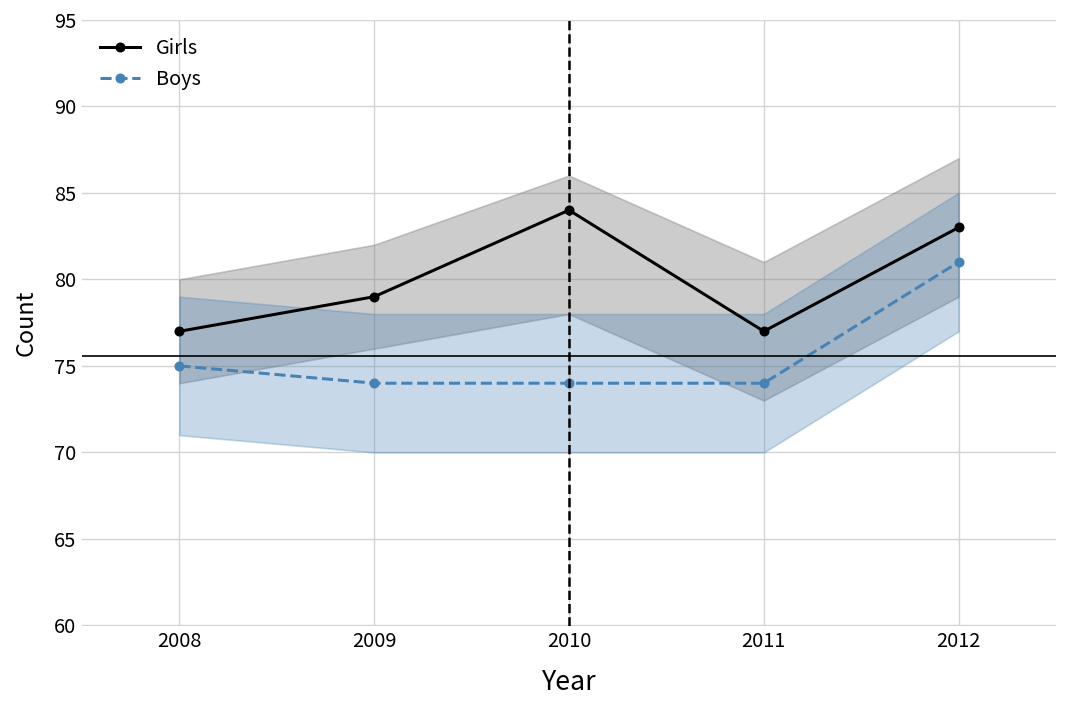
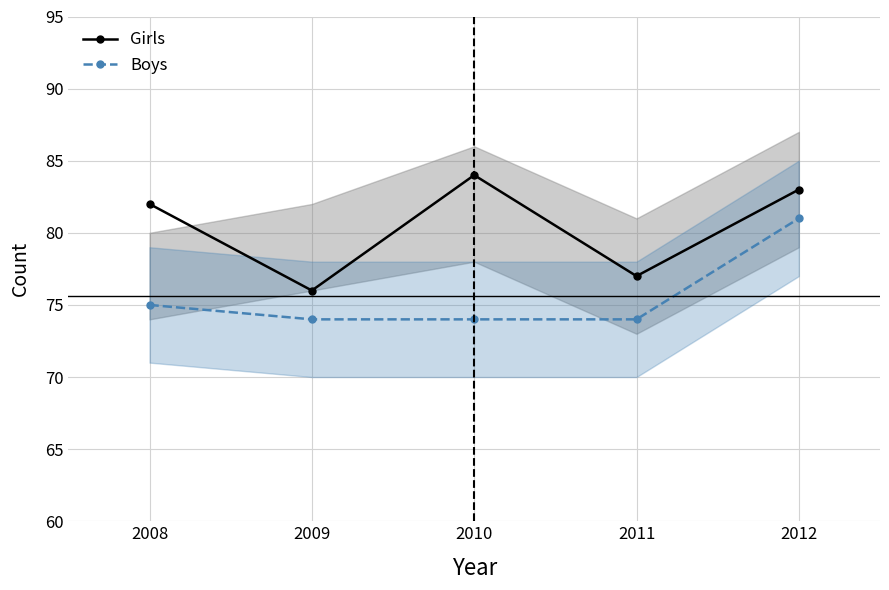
Girls, 2008: 77 -> 82
Girls, 2009: 79 -> 76
